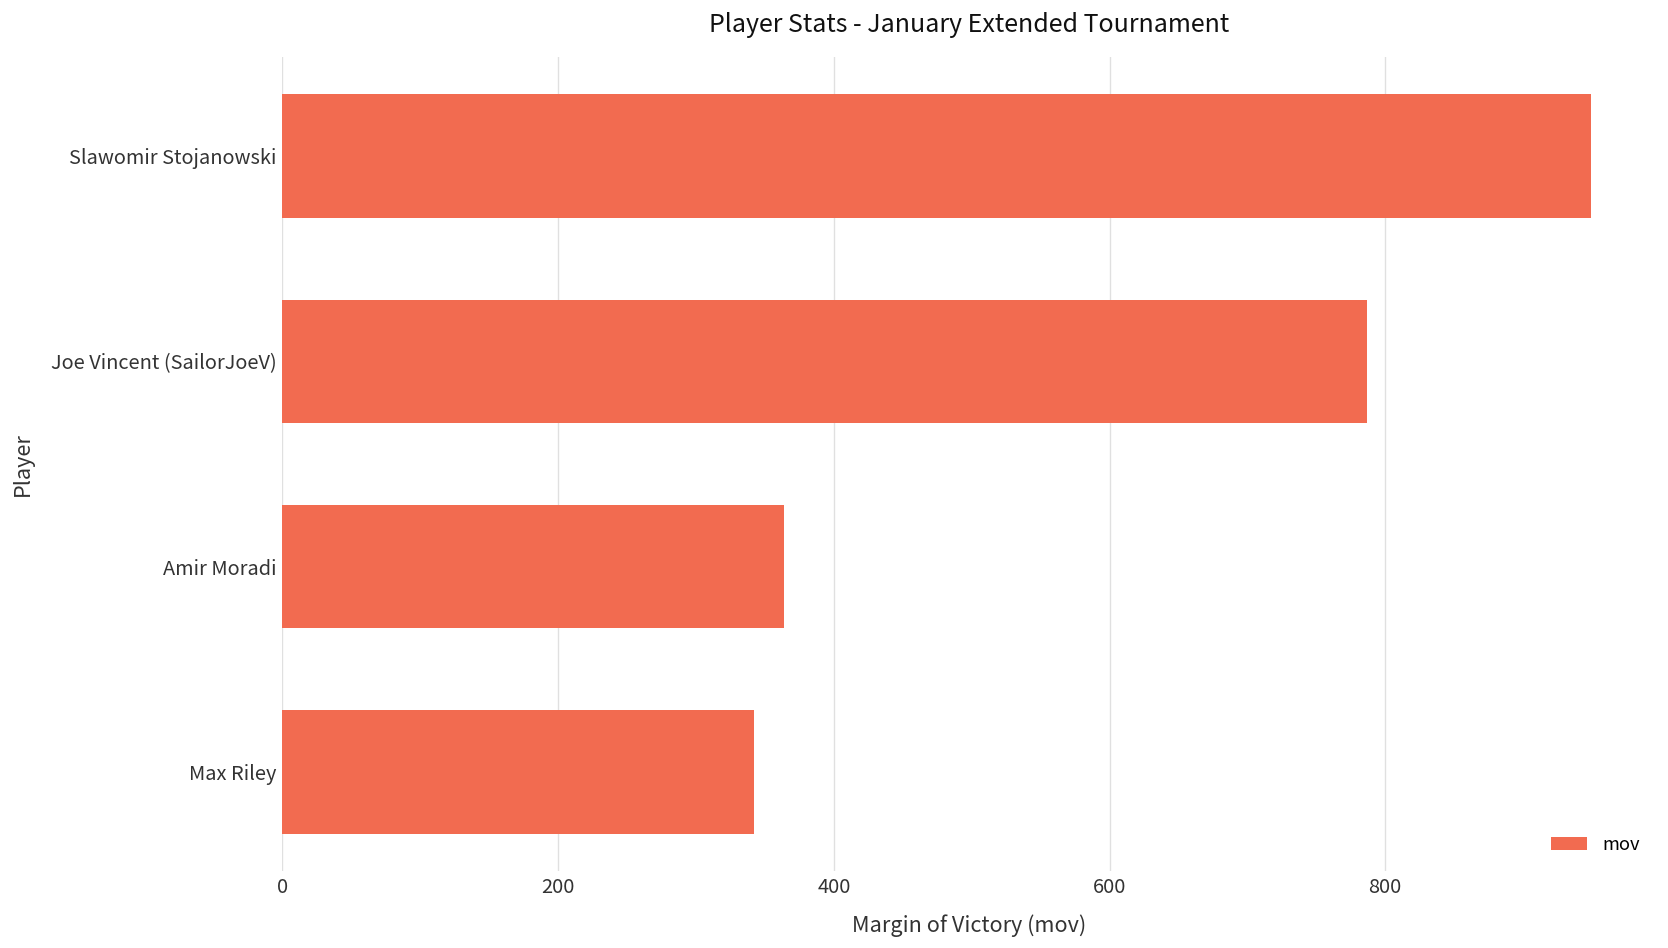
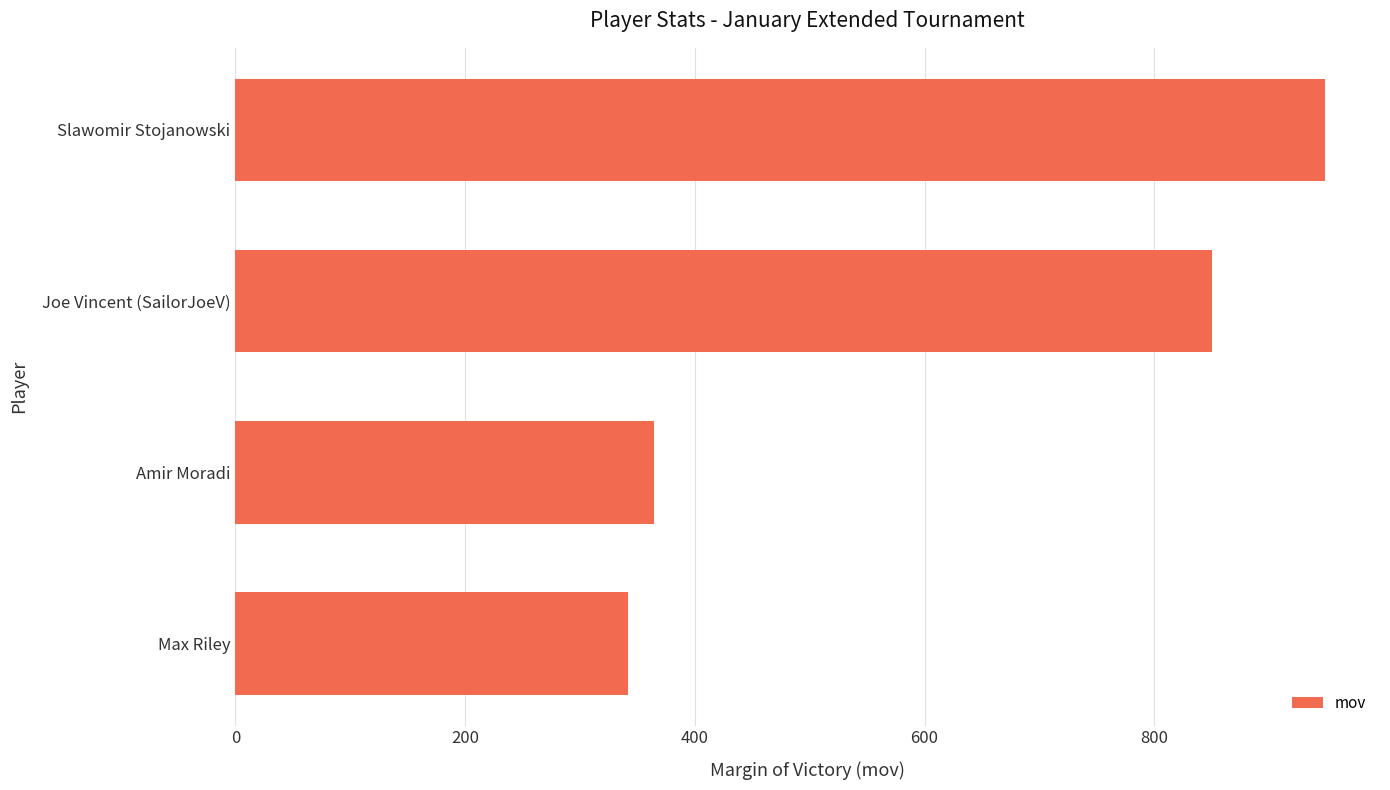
Joe Vincent (SailorJoeV): 787 -> 850
